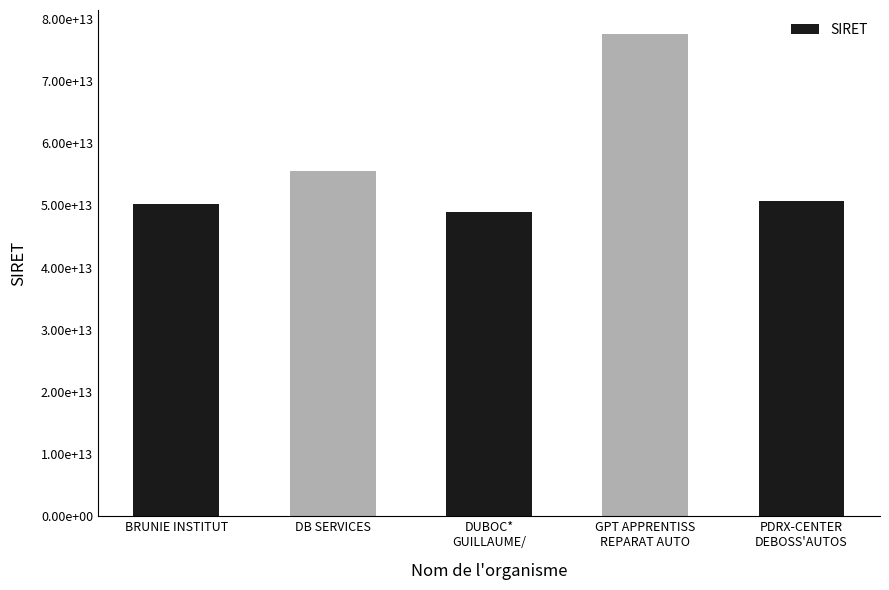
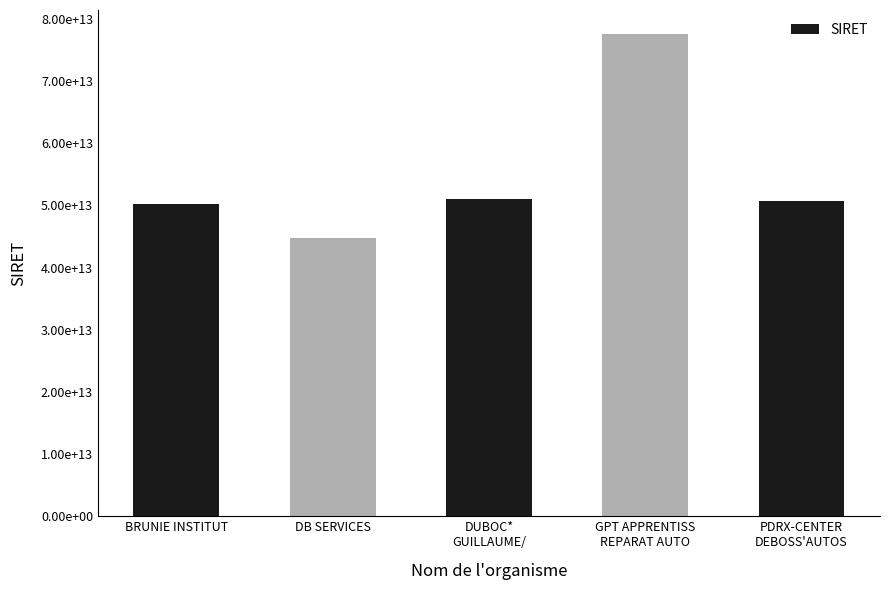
DB SERVICES: 56000000000000 -> 45000000000000
DUBOC* GUILLAUME/: 49000000000000 -> 51000000000000
